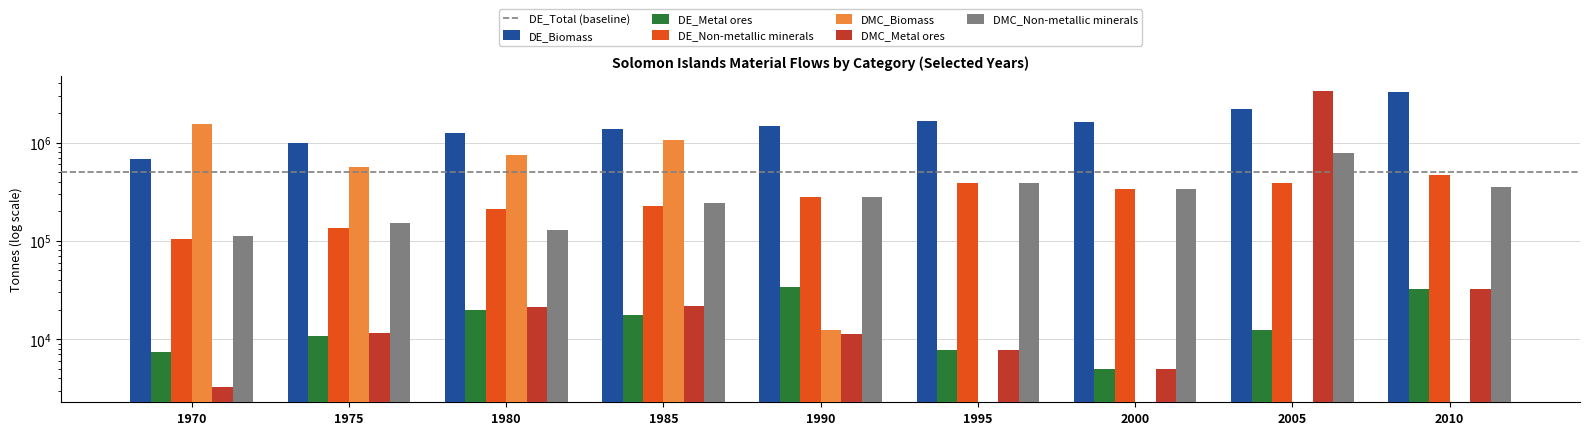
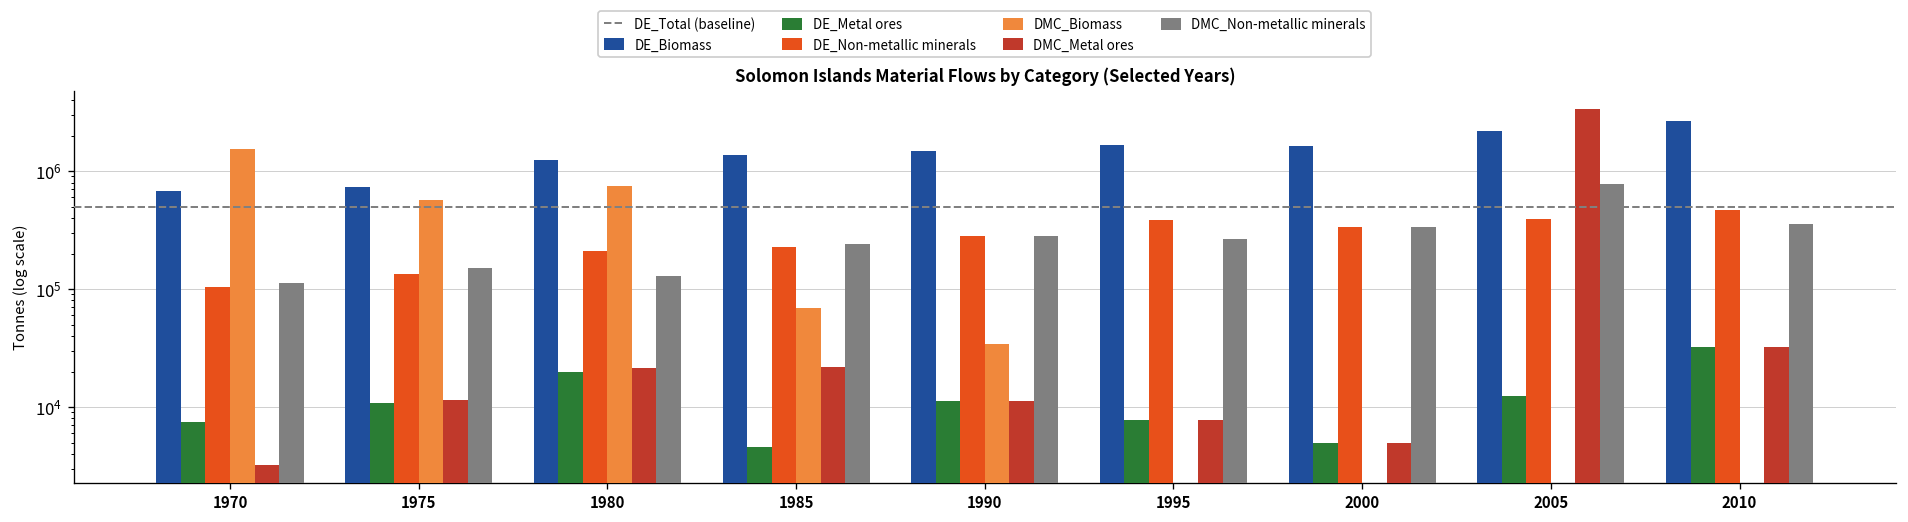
DE_Biomass, 1975: 1000000 -> 700000
DE_Metal ores, 1985: 18000 -> 5000
DMC_Biomass, 1985: 1100000 -> 70000
DE_Metal ores, 1990: 34000 -> 11000
DMC_Biomass, 1990: 12000 -> 34000
DMC_Non-metallic minerals, 1995: 390000 -> 260000
DE_Biomass, 2010: 3300000 -> 2700000
